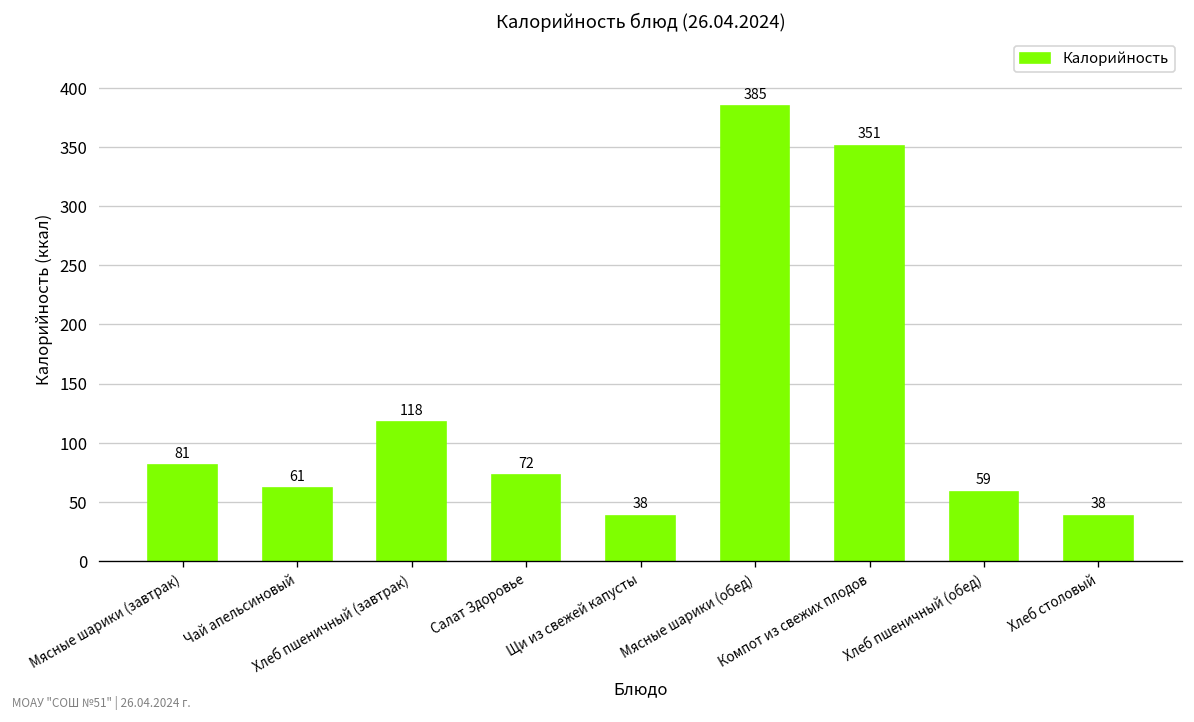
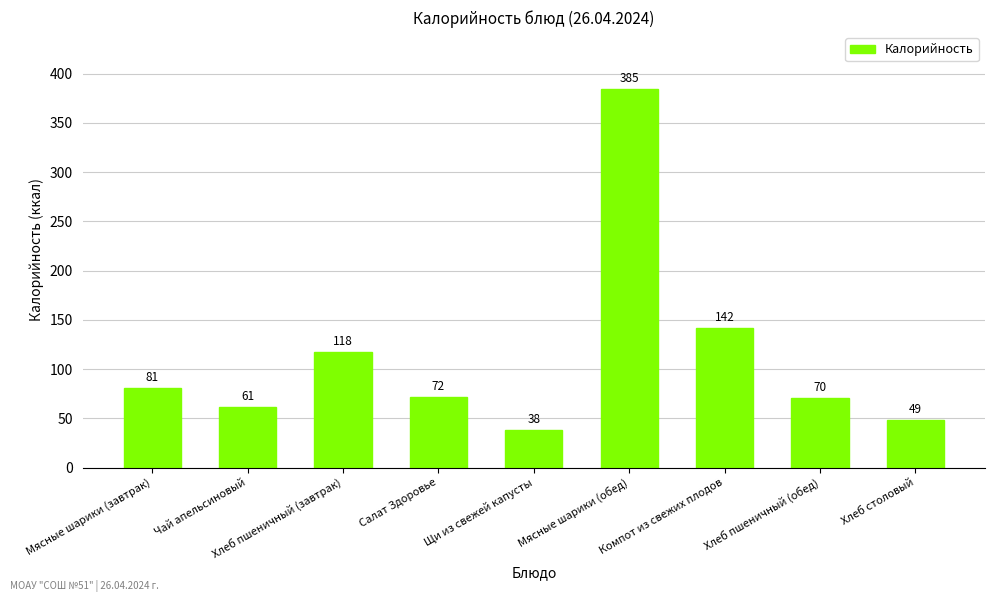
Компот из свежих плодов: 351 -> 142
Хлеб пшеничный (обед): 59 -> 70
Хлеб столовый: 38 -> 49
